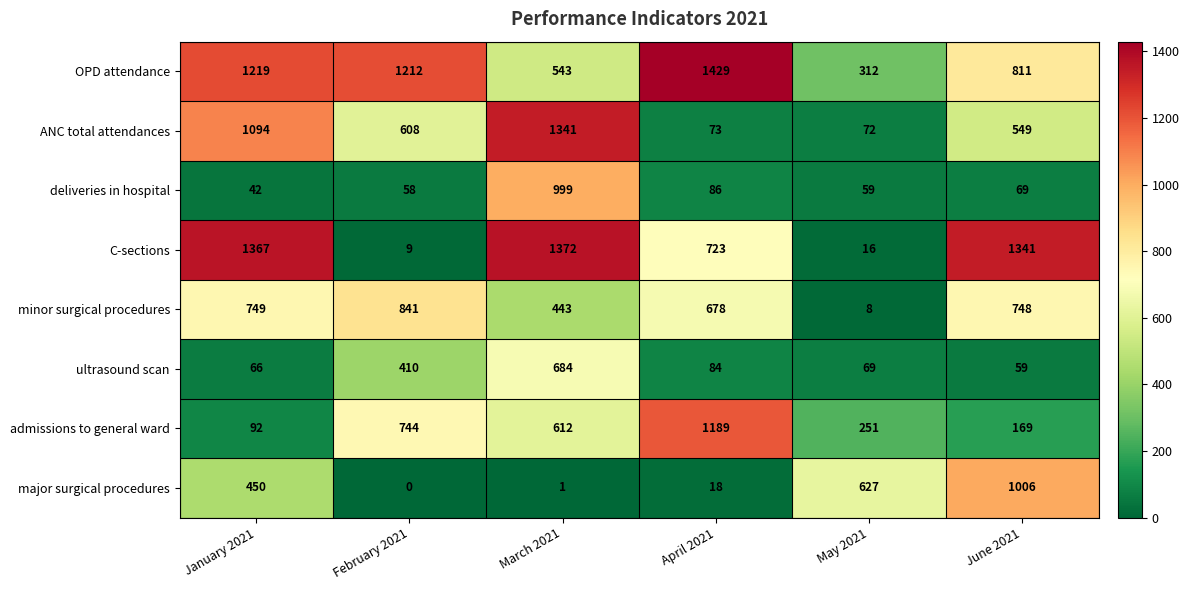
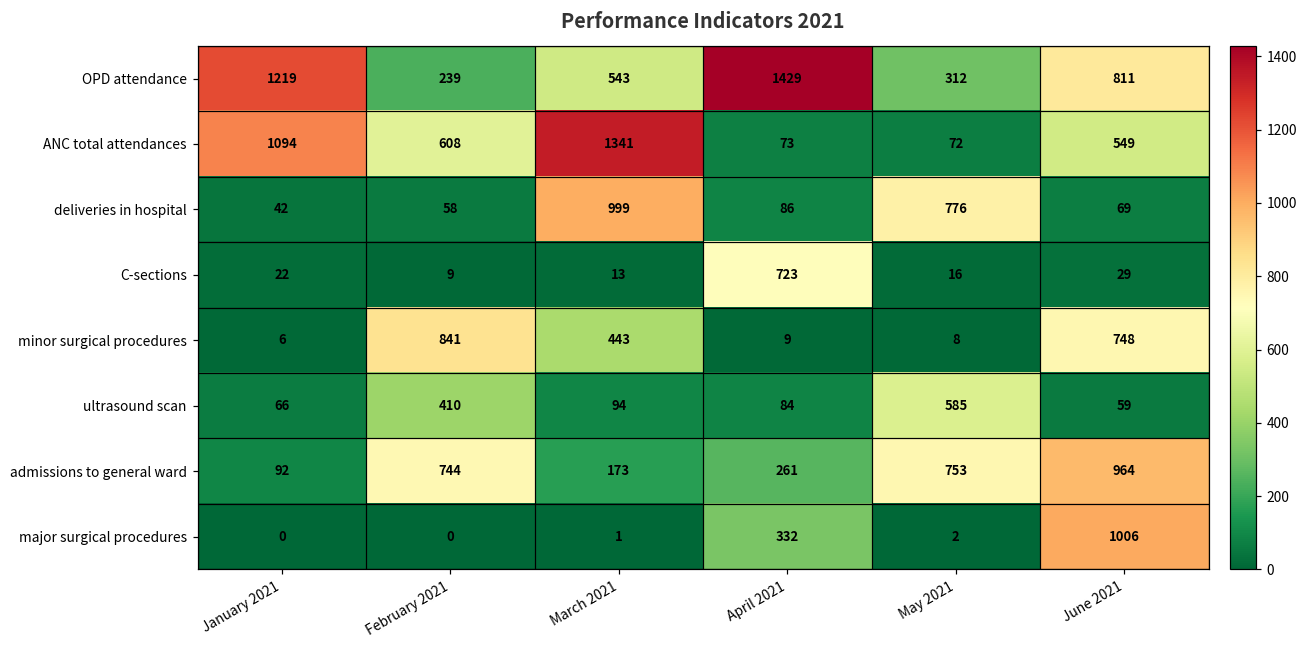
OPD attendance, February 2021: 1212 -> 239
deliveries in hospital, May 2021: 59 -> 776
C-sections, January 2021: 1367 -> 22
C-sections, March 2021: 1372 -> 13
C-sections, June 2021: 1341 -> 29
minor surgical procedures, January 2021: 749 -> 6
minor surgical procedures, April 2021: 678 -> 9
ultrasound scan, March 2021: 684 -> 94
ultrasound scan, May 2021: 69 -> 585
admissions to general ward, March 2021: 612 -> 173
admissions to general ward, April 2021: 1189 -> 261
admissions to general ward, May 2021: 251 -> 753
admissions to general ward, June 2021: 169 -> 964
major surgical procedures, January 2021: 450 -> 0
major surgical procedures, April 2021: 18 -> 332
major surgical procedures, May 2021: 627 -> 2
